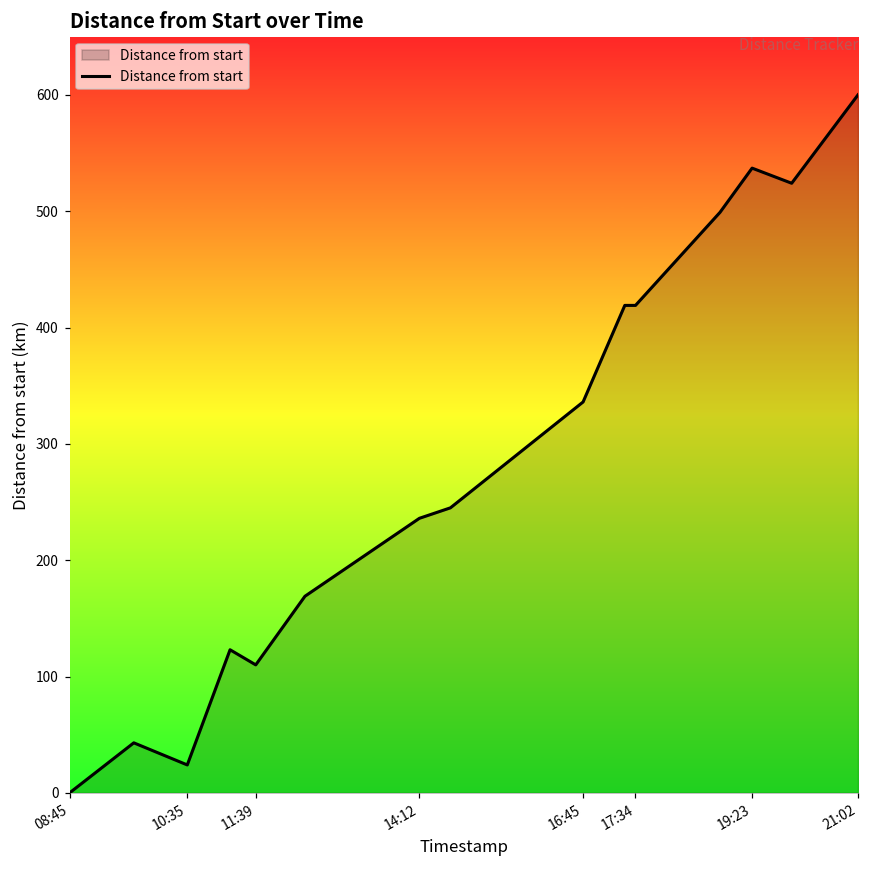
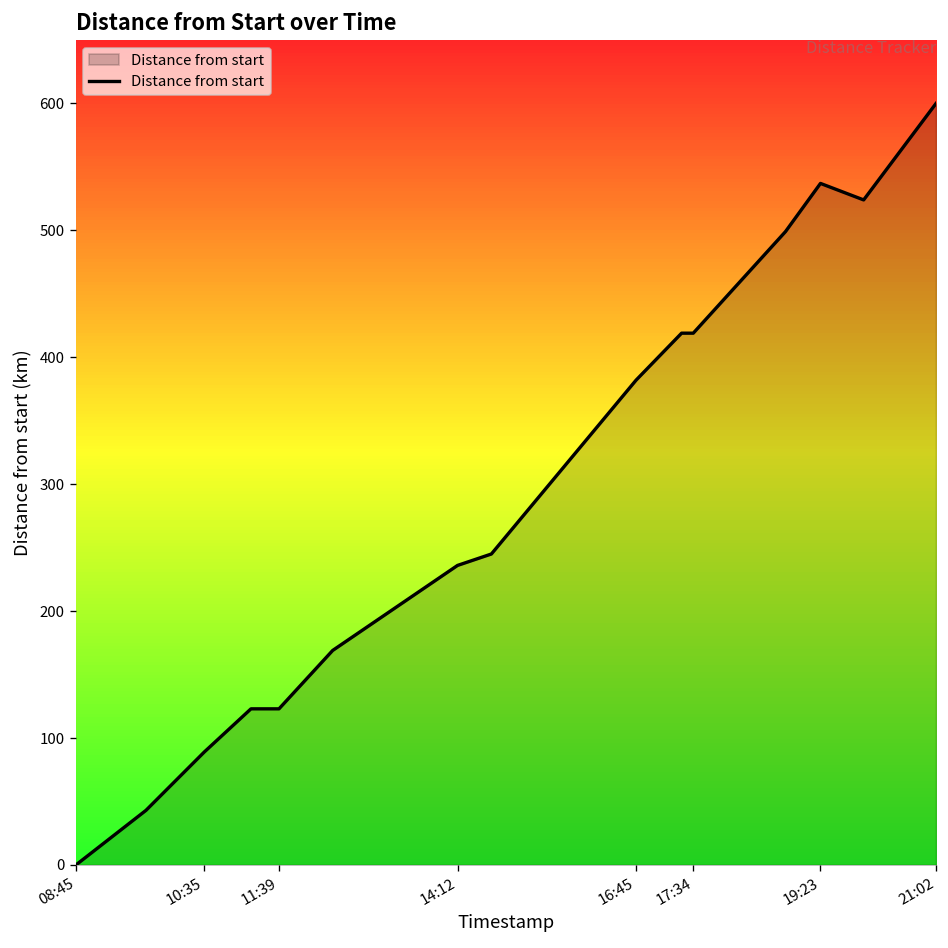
10:35: 24 -> 89
11:39: 110 -> 123
16:45: 336 -> 382
